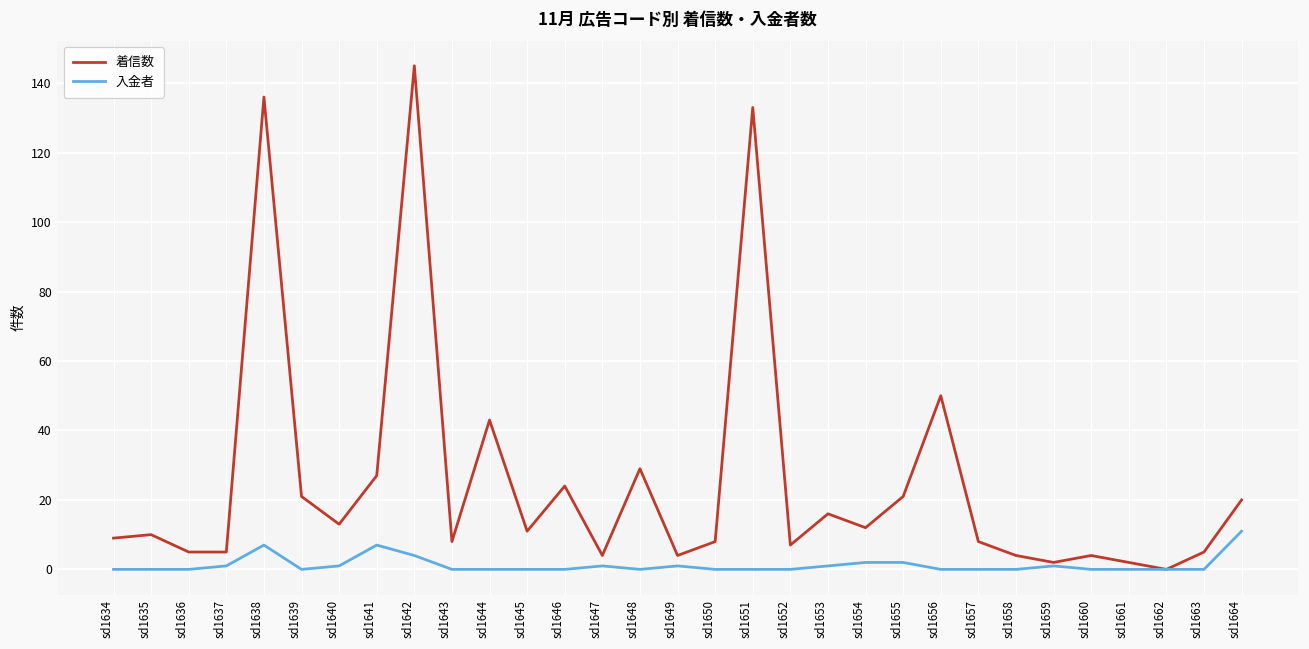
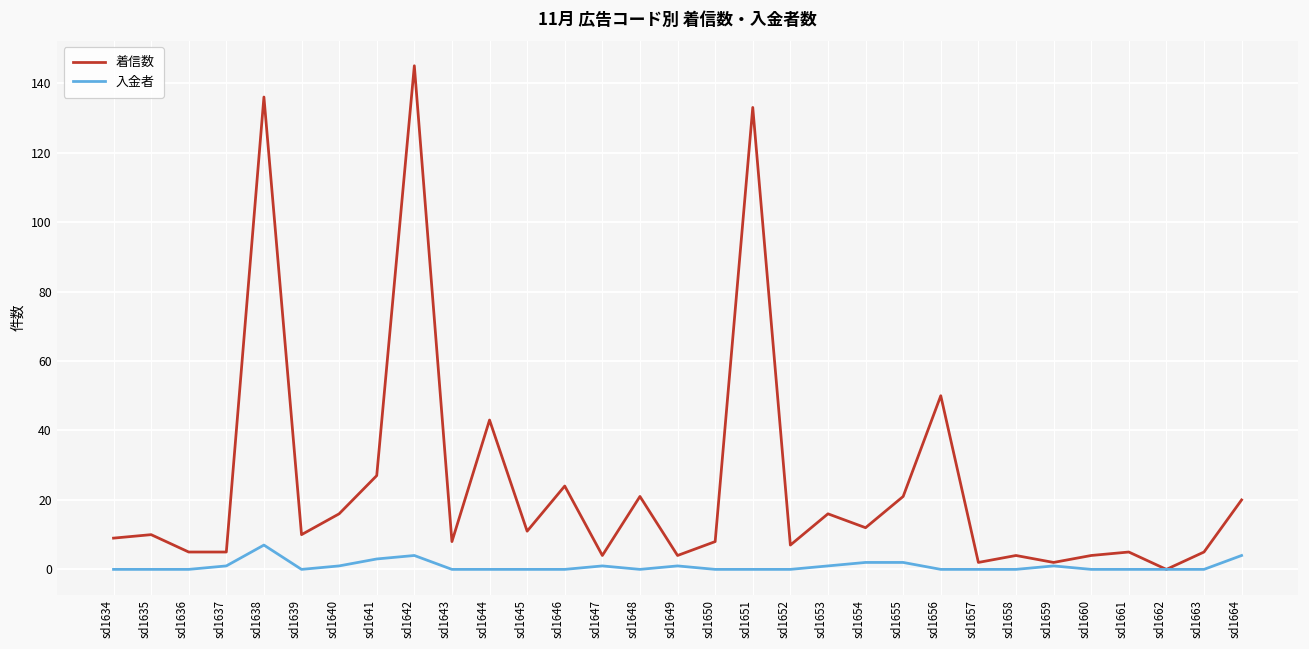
着信数, sd1639: 21 -> 10
着信数, sd1640: 13 -> 16
入金者, sd1641: 7 -> 3
着信数, sd1648: 29 -> 21
着信数, sd1657: 8 -> 2
着信数, sd1661: 2 -> 5
入金者, sd1664: 11 -> 4
